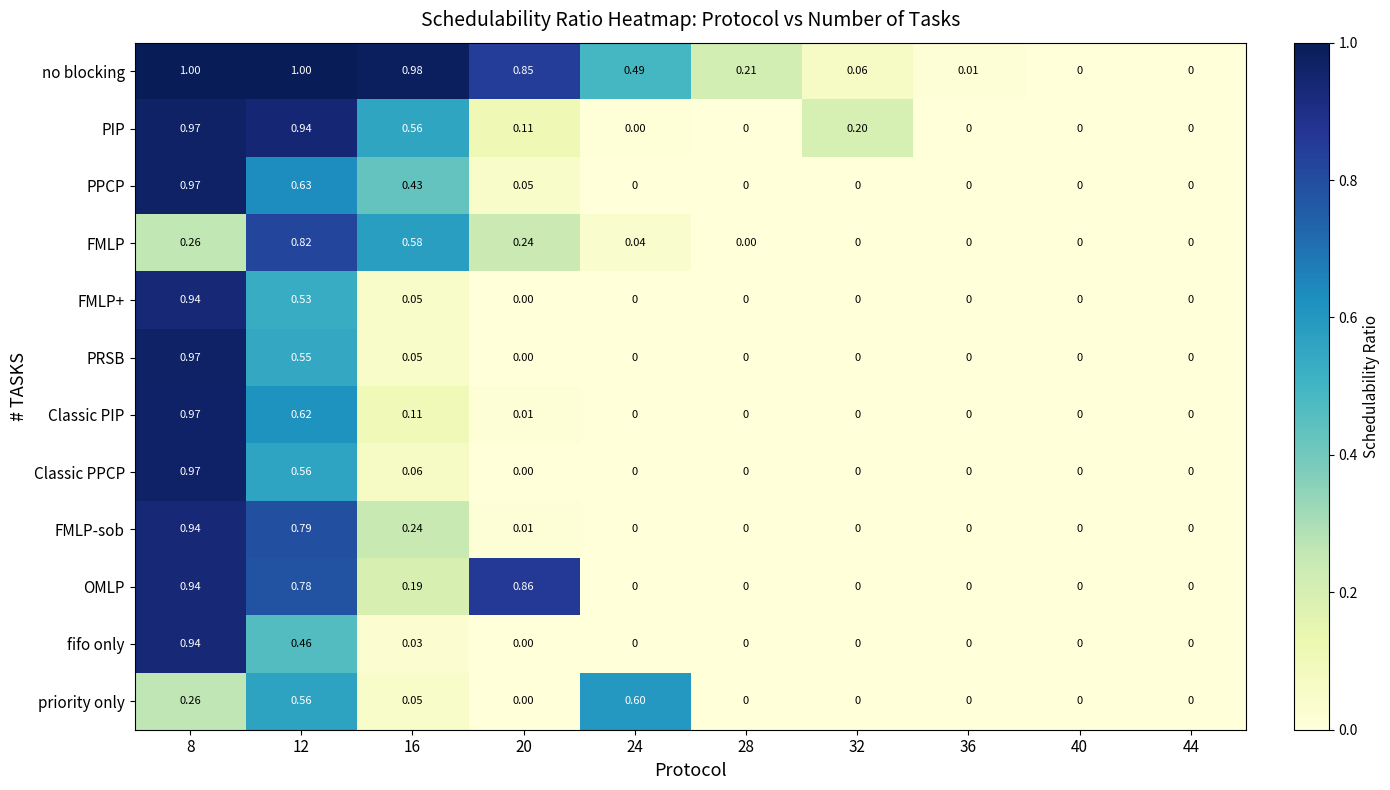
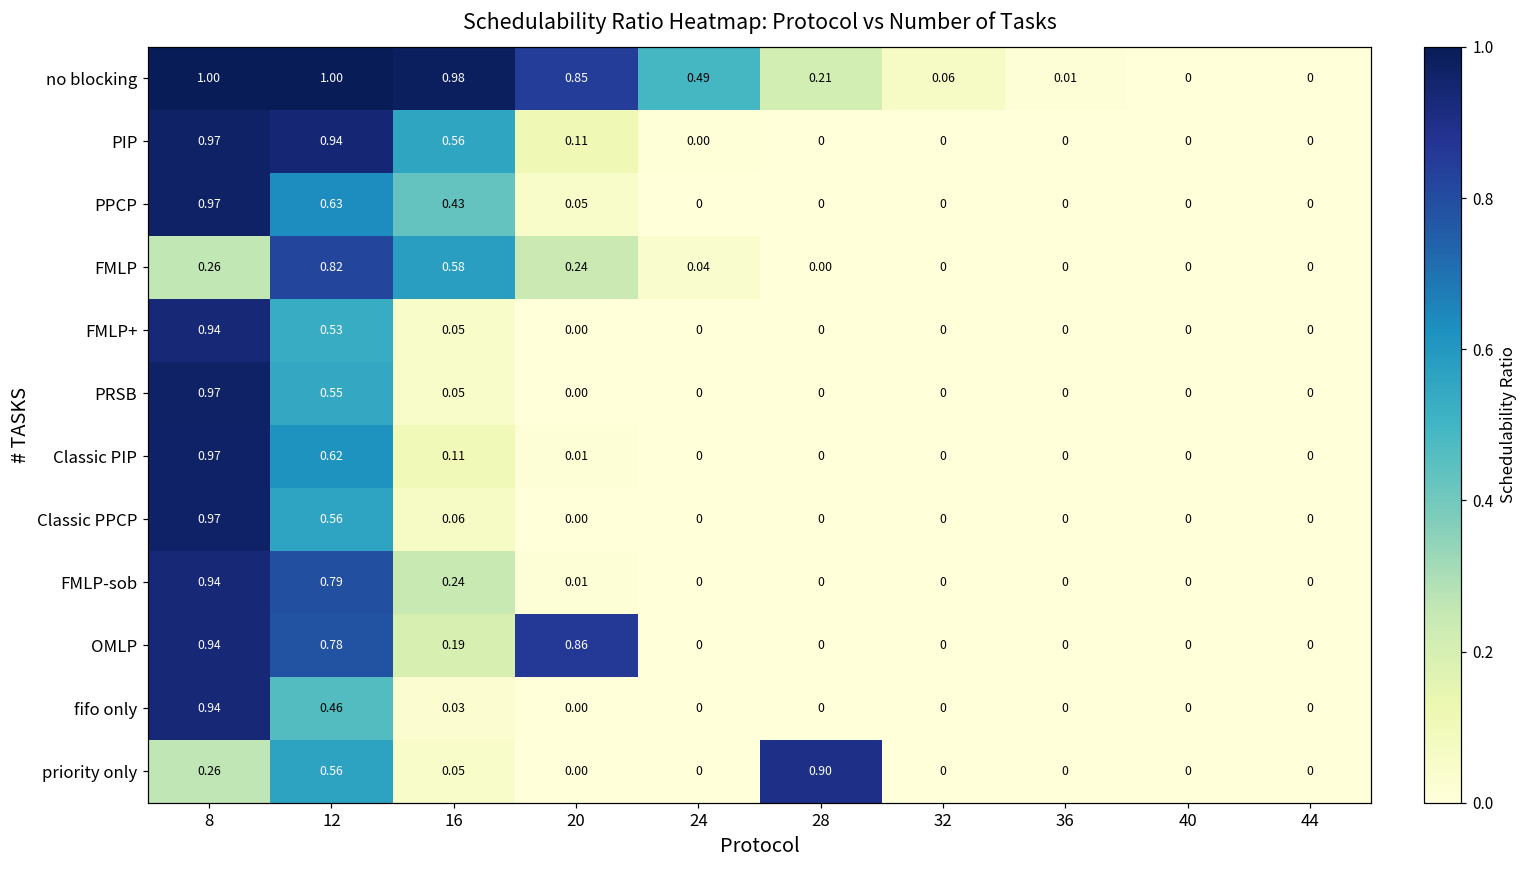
PIP, 32: 0.20 -> 0
priority only, 24: 0.60 -> 0
priority only, 28: 0 -> 0.90
